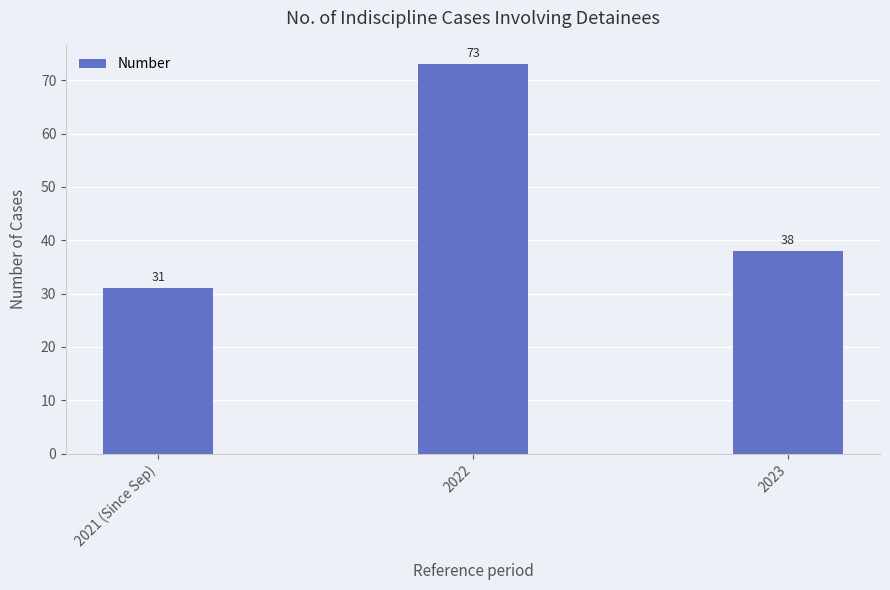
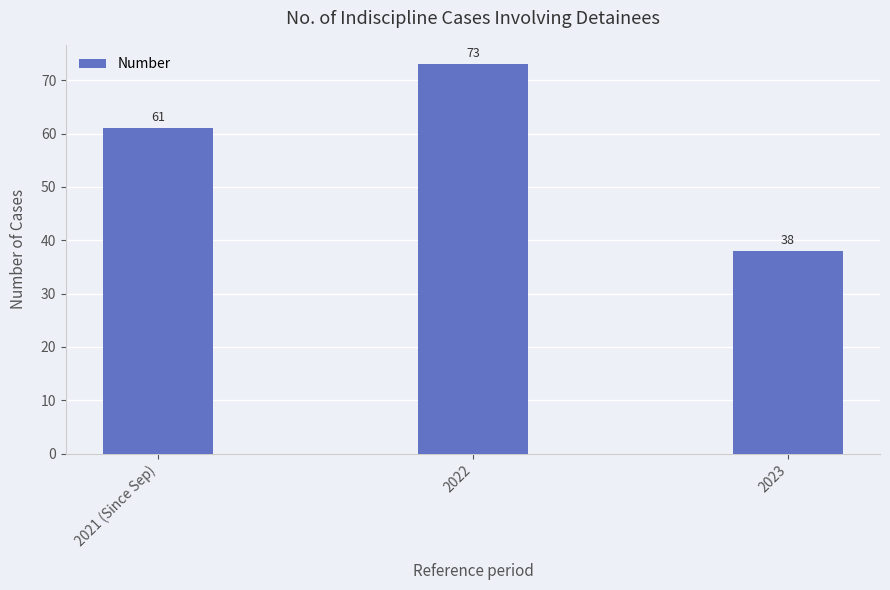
2021 (Since Sep): 31 -> 61
